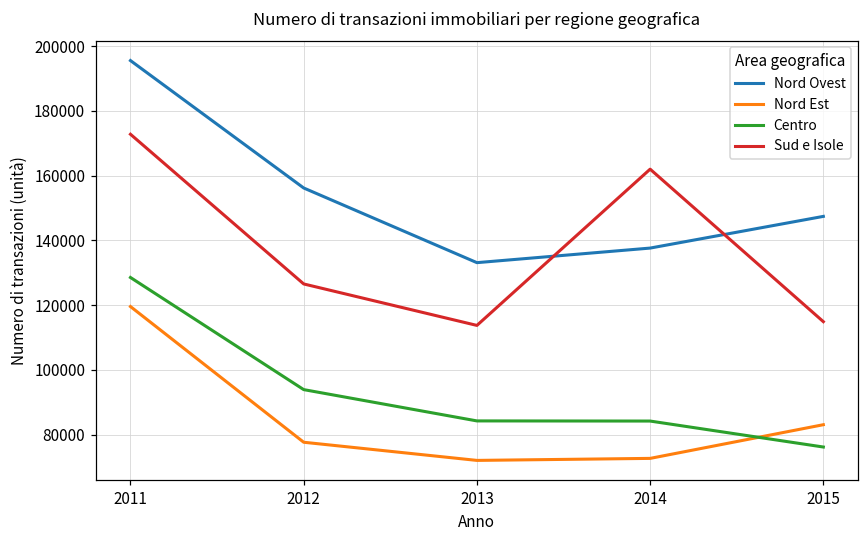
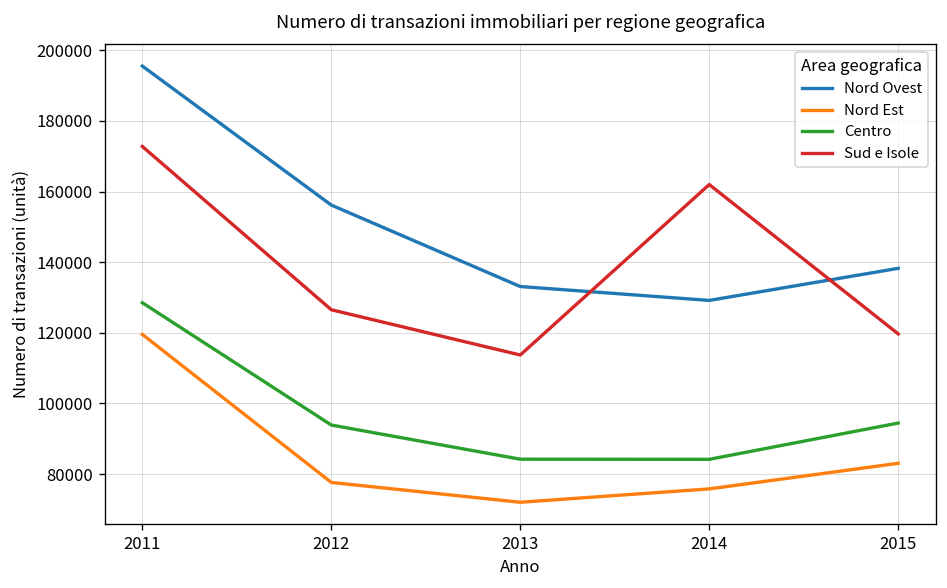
Nord Ovest, 2014: 138000 -> 129000
Nord Est, 2014: 73000 -> 76000
Nord Ovest, 2015: 147000 -> 138000
Centro, 2015: 76000 -> 94000
Sud e Isole, 2015: 115000 -> 120000
